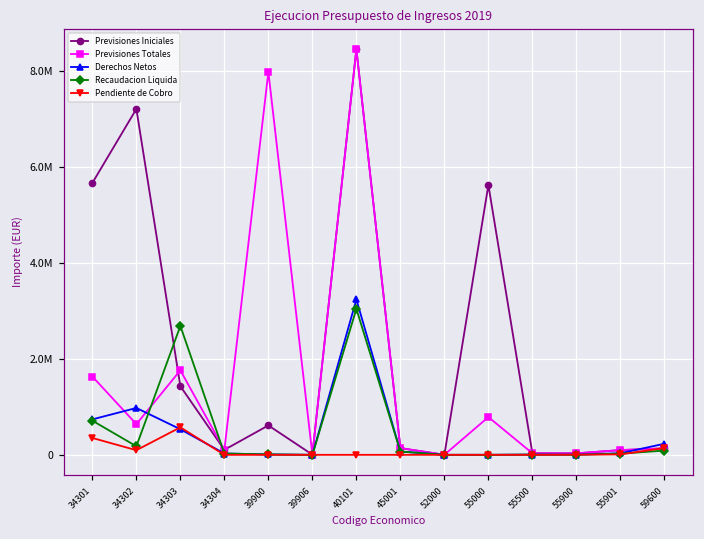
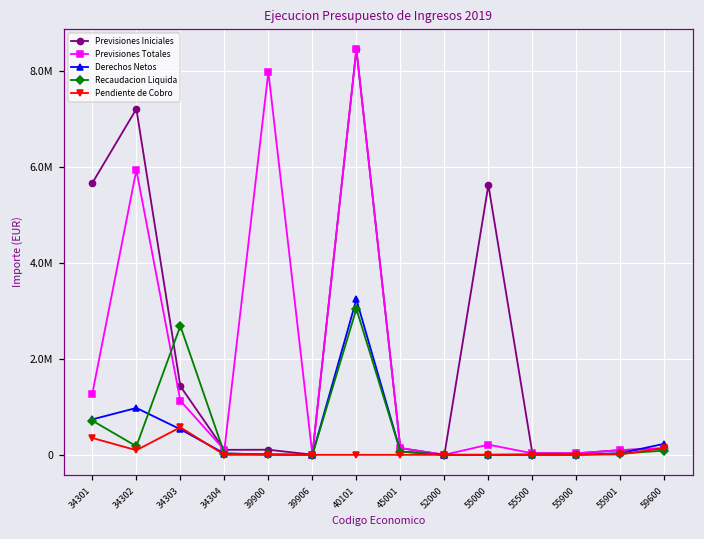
Previsiones Totales, 34301: 1600000 -> 1300000
Previsiones Totales, 34302: 600000 -> 5900000
Previsiones Totales, 34303: 1800000 -> 1100000
Previsiones Iniciales, 39900: 600000 -> 100000
Previsiones Totales, 55000: 800000 -> 200000
